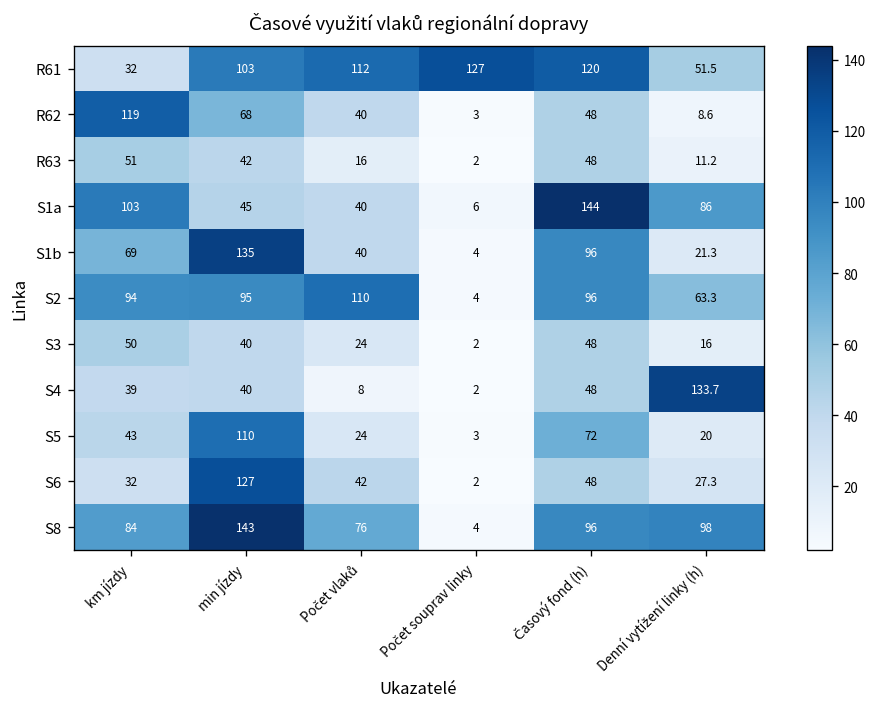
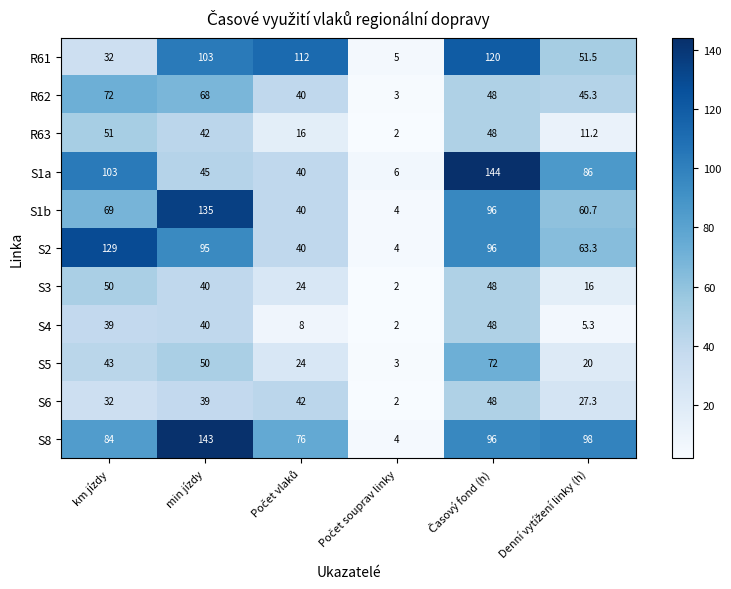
R61, Počet souprav linky: 127 -> 5
R62, km jízdy: 119 -> 72
R62, Denní vytížení linky (h): 8.6 -> 45.3
S1b, Denní vytížení linky (h): 21.3 -> 60.7
S2, km jízdy: 94 -> 129
S2, Počet vlaků: 110 -> 40
S4, Denní vytížení linky (h): 133.7 -> 5.3
S5, min jízdy: 110 -> 50
S6, min jízdy: 127 -> 39
